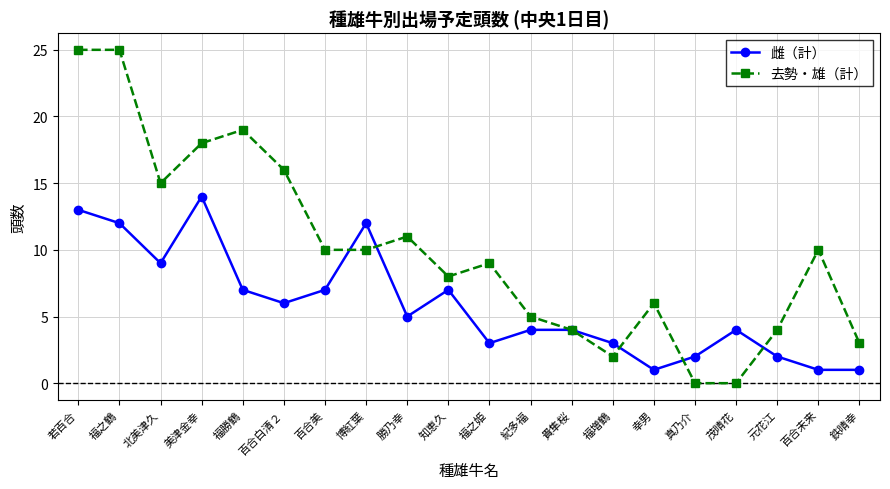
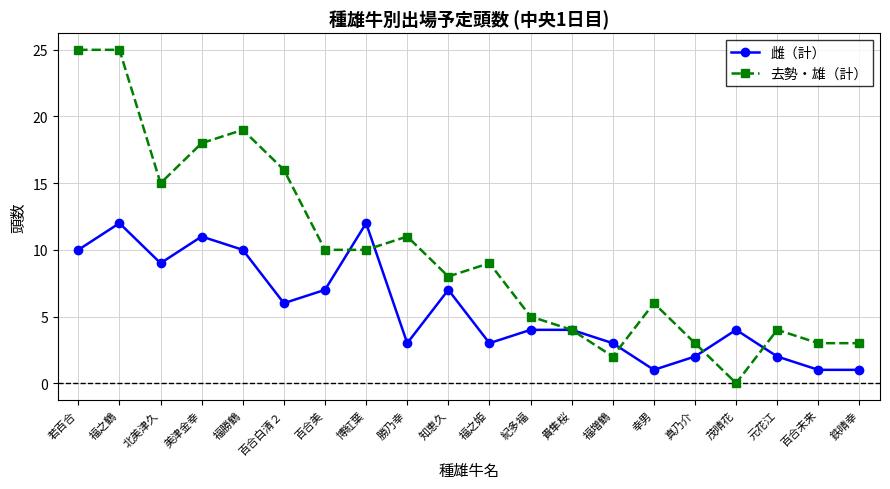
雌（計）, 若百合: 13 -> 10
雌（計）, 美津金幸: 14 -> 11
雌（計）, 福勝鶴: 7 -> 10
雌（計）, 勝乃幸: 5 -> 3
去勢・雄（計）, 真乃介: 0 -> 3
去勢・雄（計）, 百合未来: 10 -> 3
